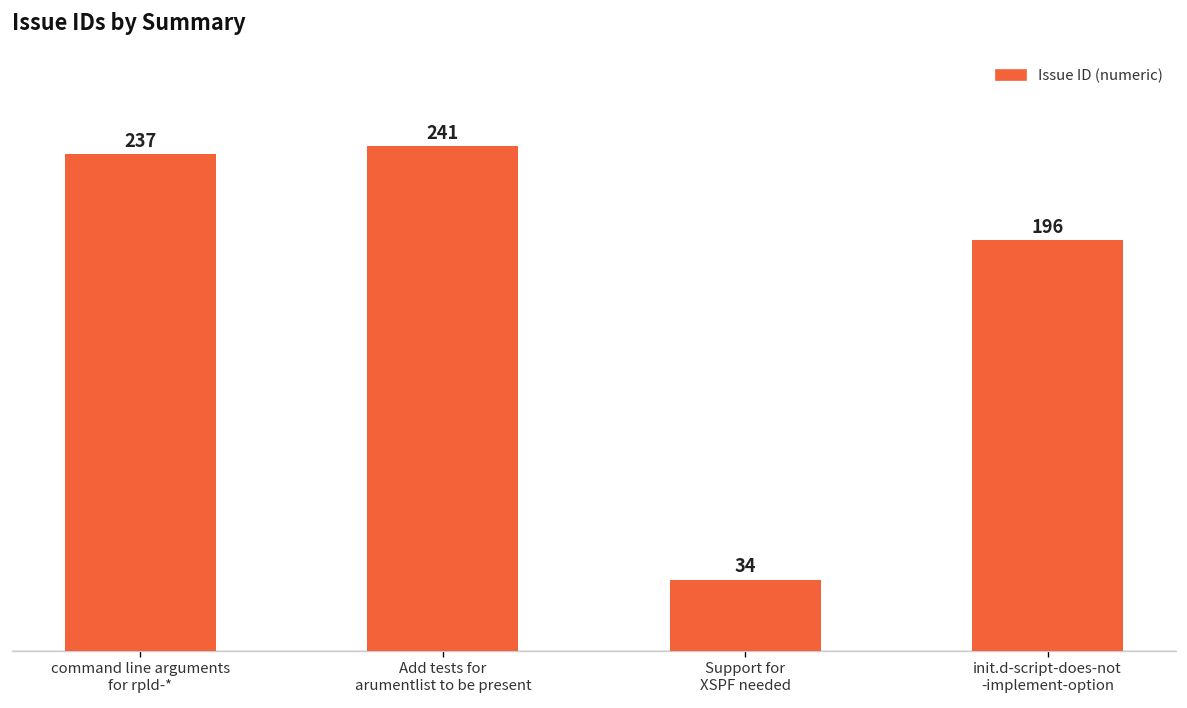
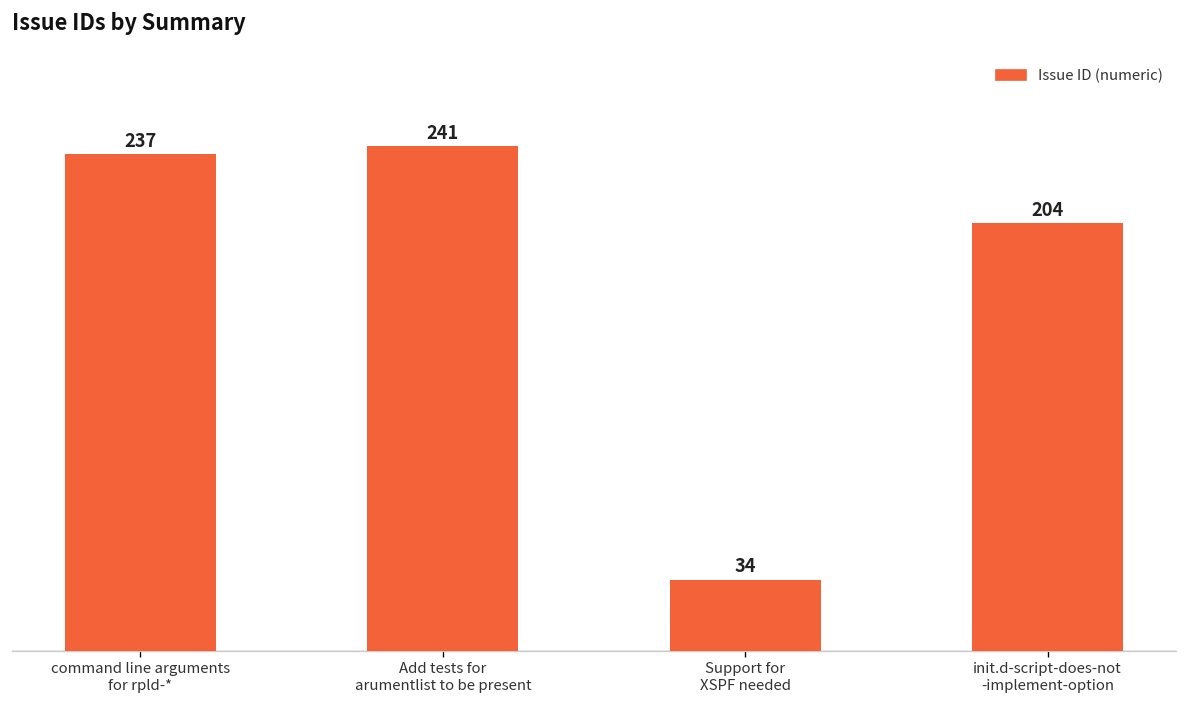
init.d-script-does-not -implement-option: 196 -> 204
